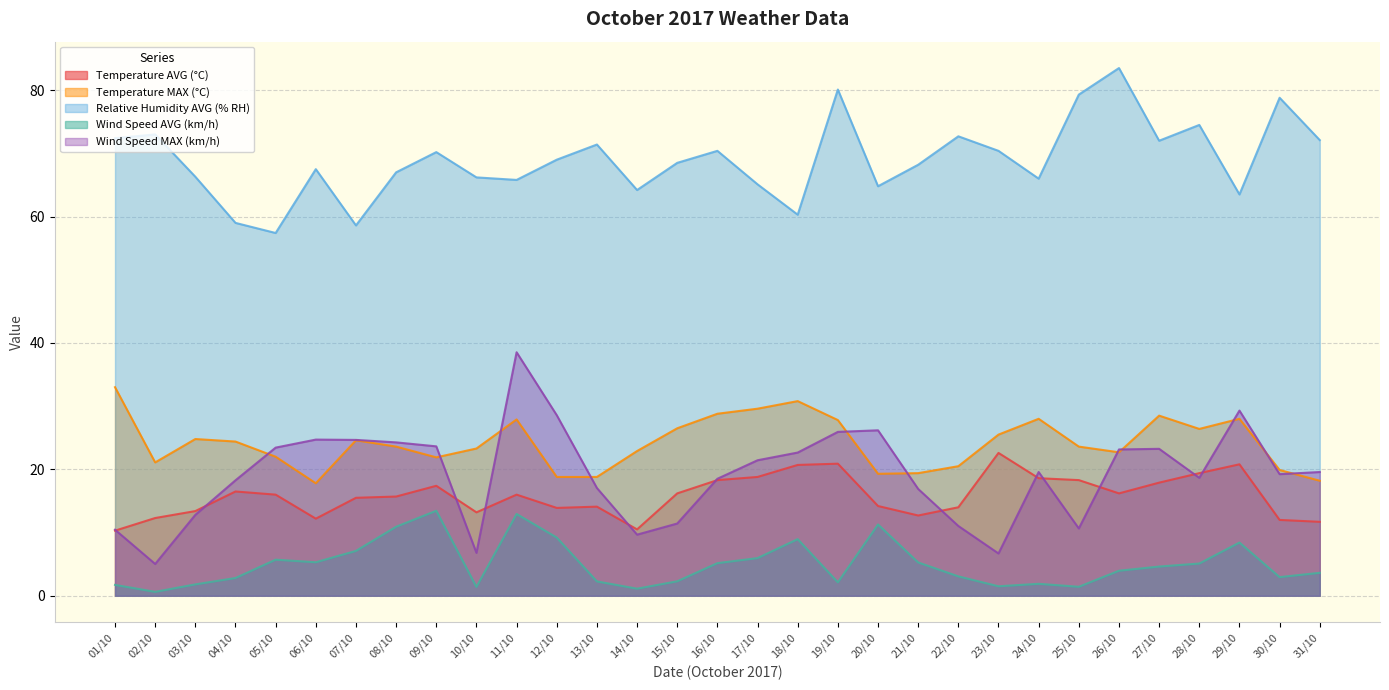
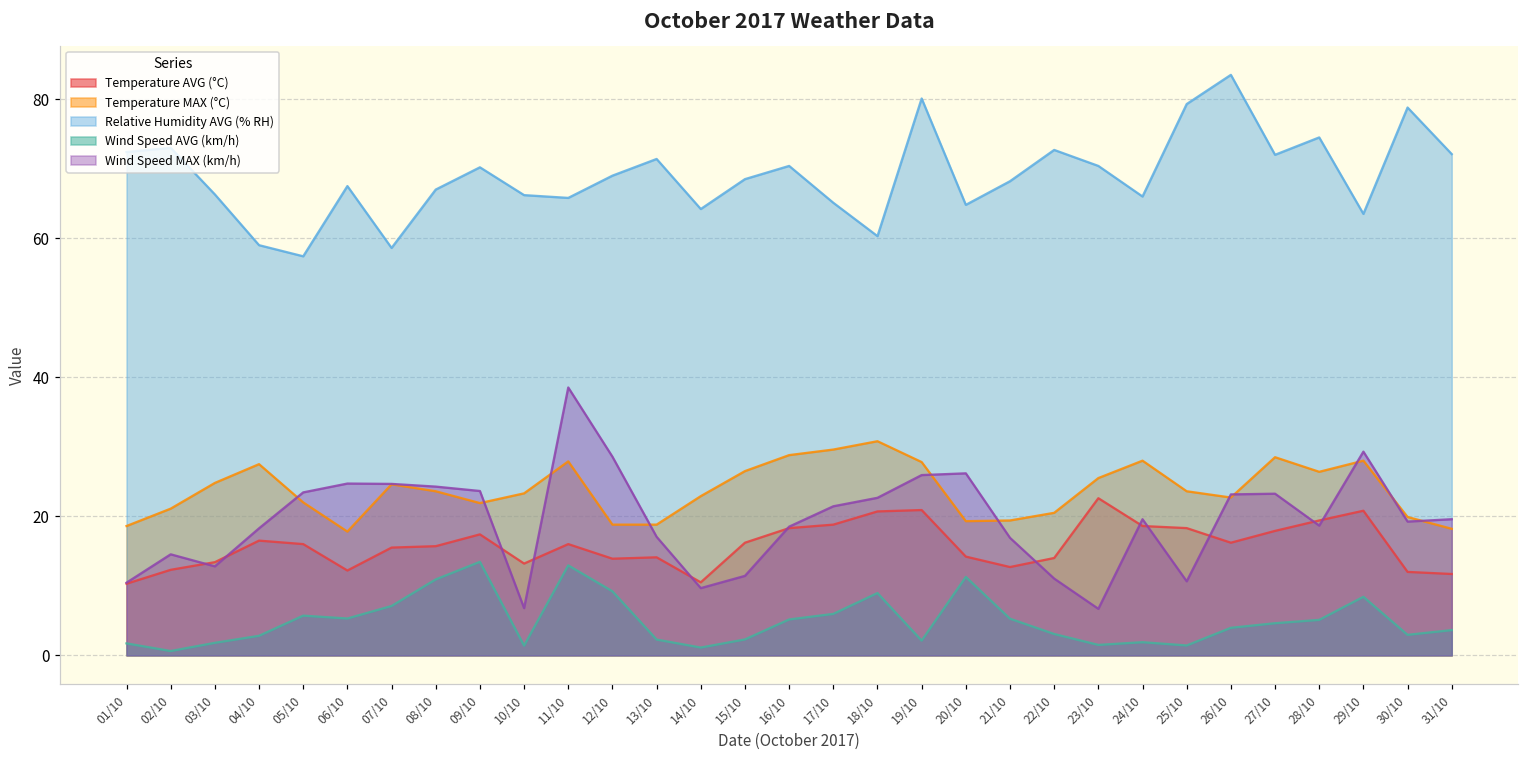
Temperature MAX (°C), 01/10: 33 -> 19
Wind Speed MAX (km/h), 02/10: 5 -> 15
Temperature MAX (°C), 04/10: 24 -> 28
